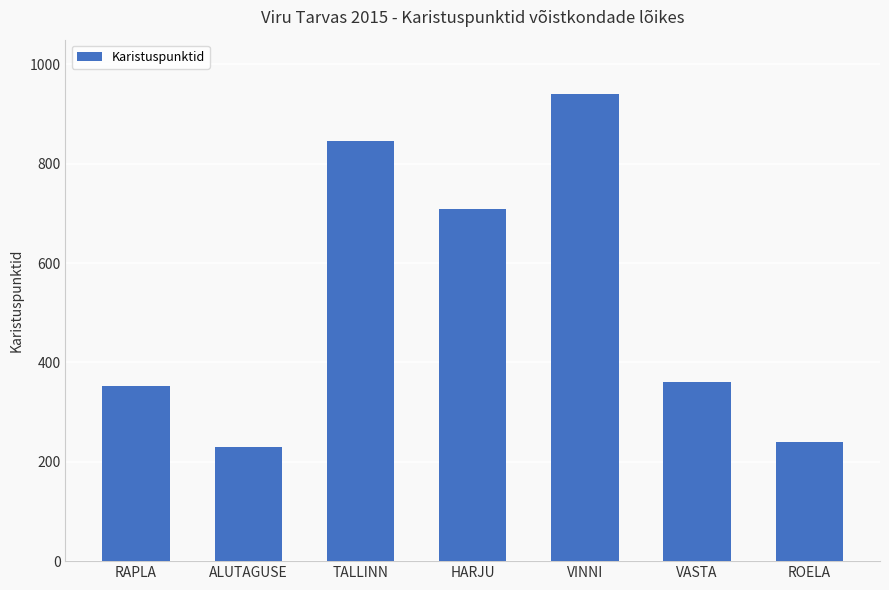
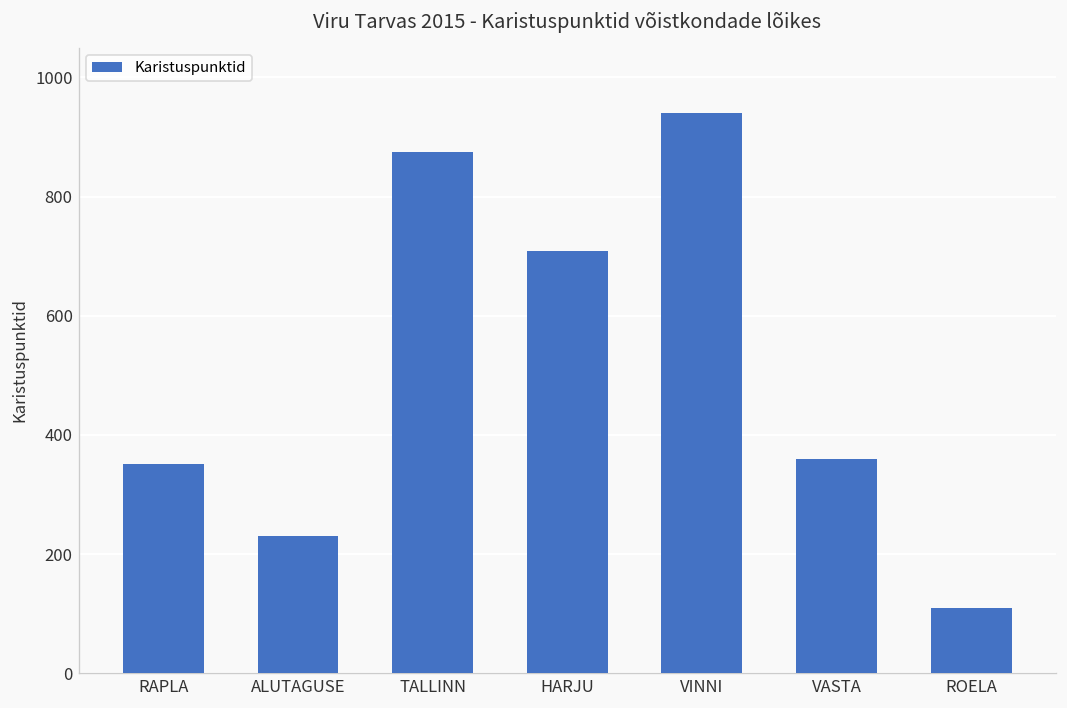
TALLINN: 850 -> 870
ROELA: 240 -> 110
